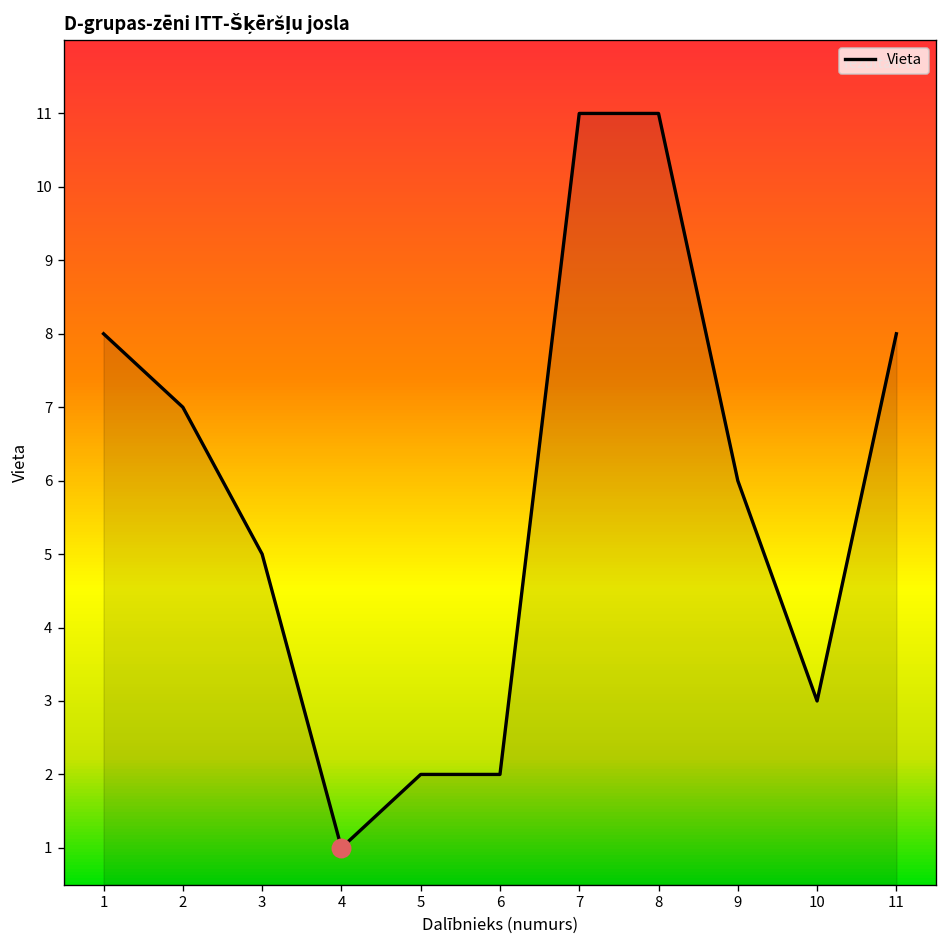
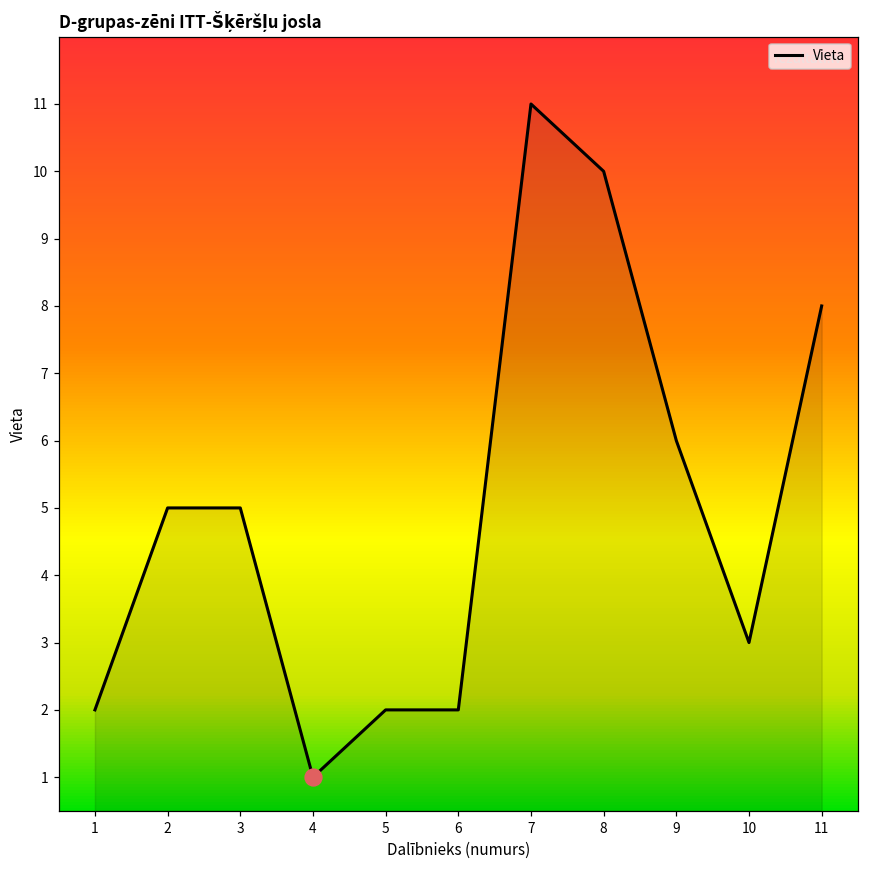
Vieta, 1: 8 -> 2
Vieta, 2: 7 -> 5
Vieta, 8: 11 -> 10
